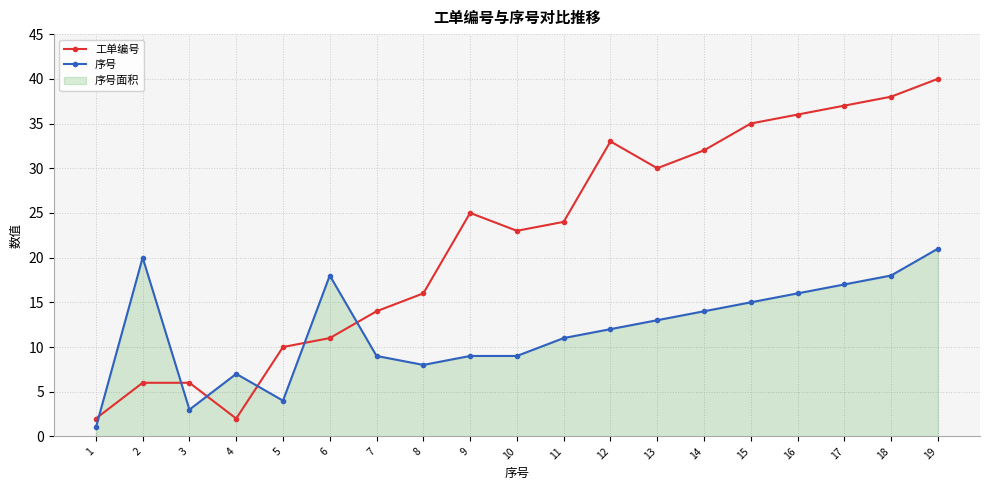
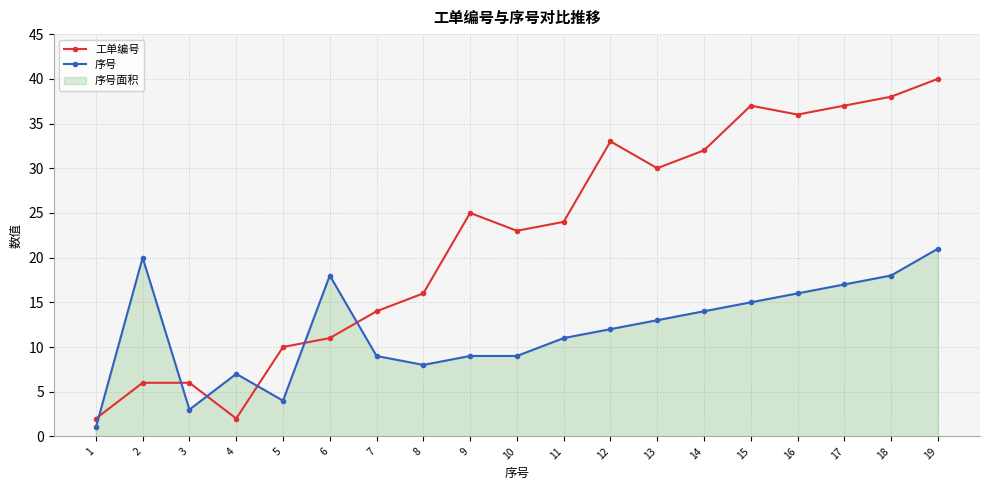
工单编号, 15: 35 -> 37
